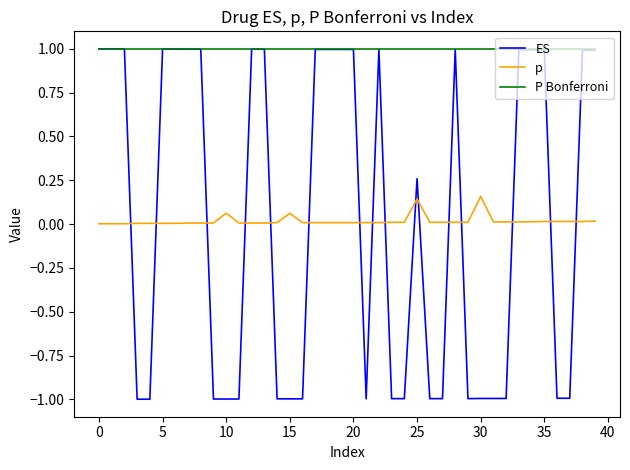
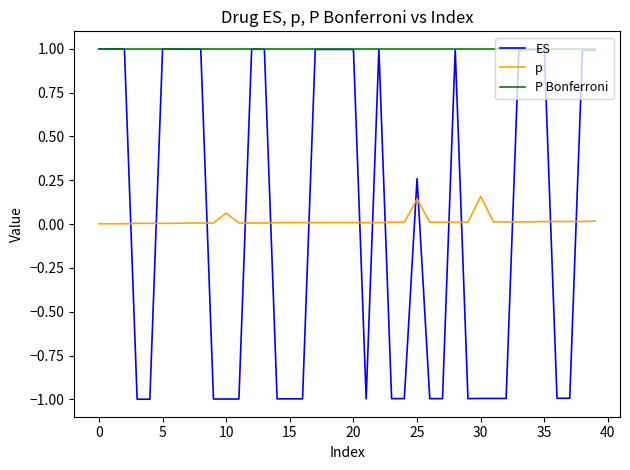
p, 15: 0.06 -> 0.01
